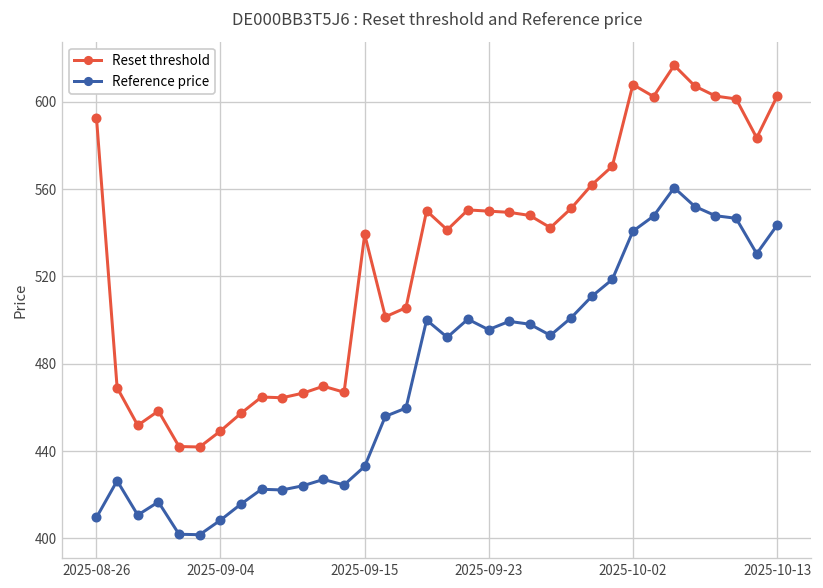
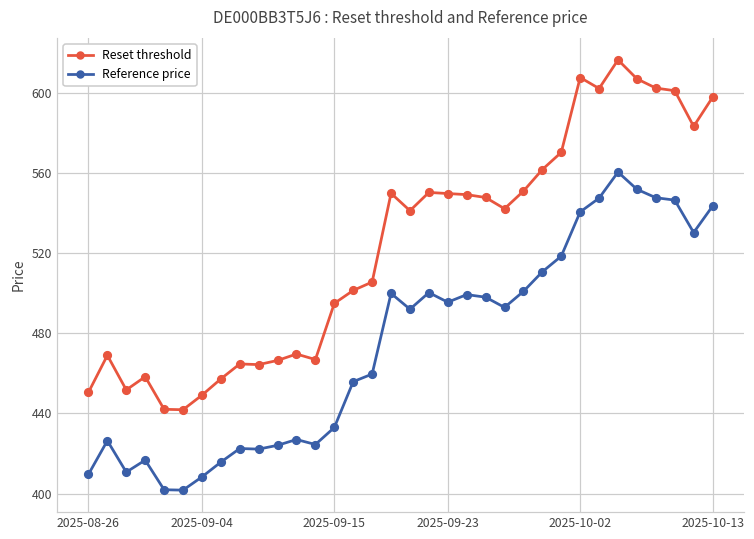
Reset threshold, 2025-08-26: 593 -> 451
Reset threshold, 2025-09-15: 539 -> 495
Reset threshold, 2025-10-13: 603 -> 598
